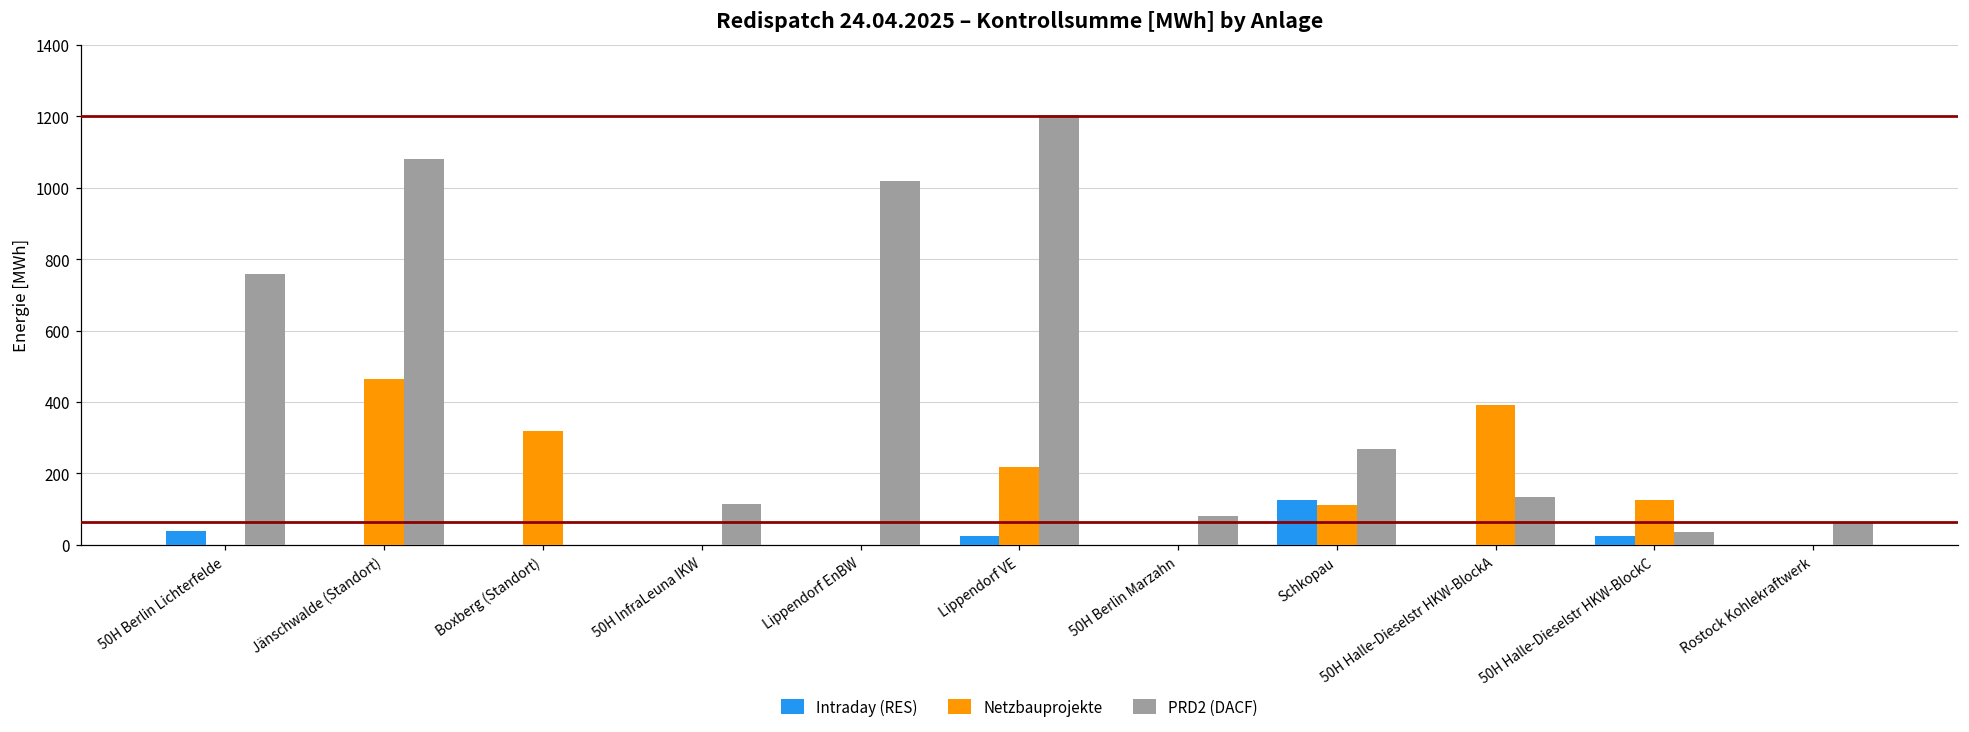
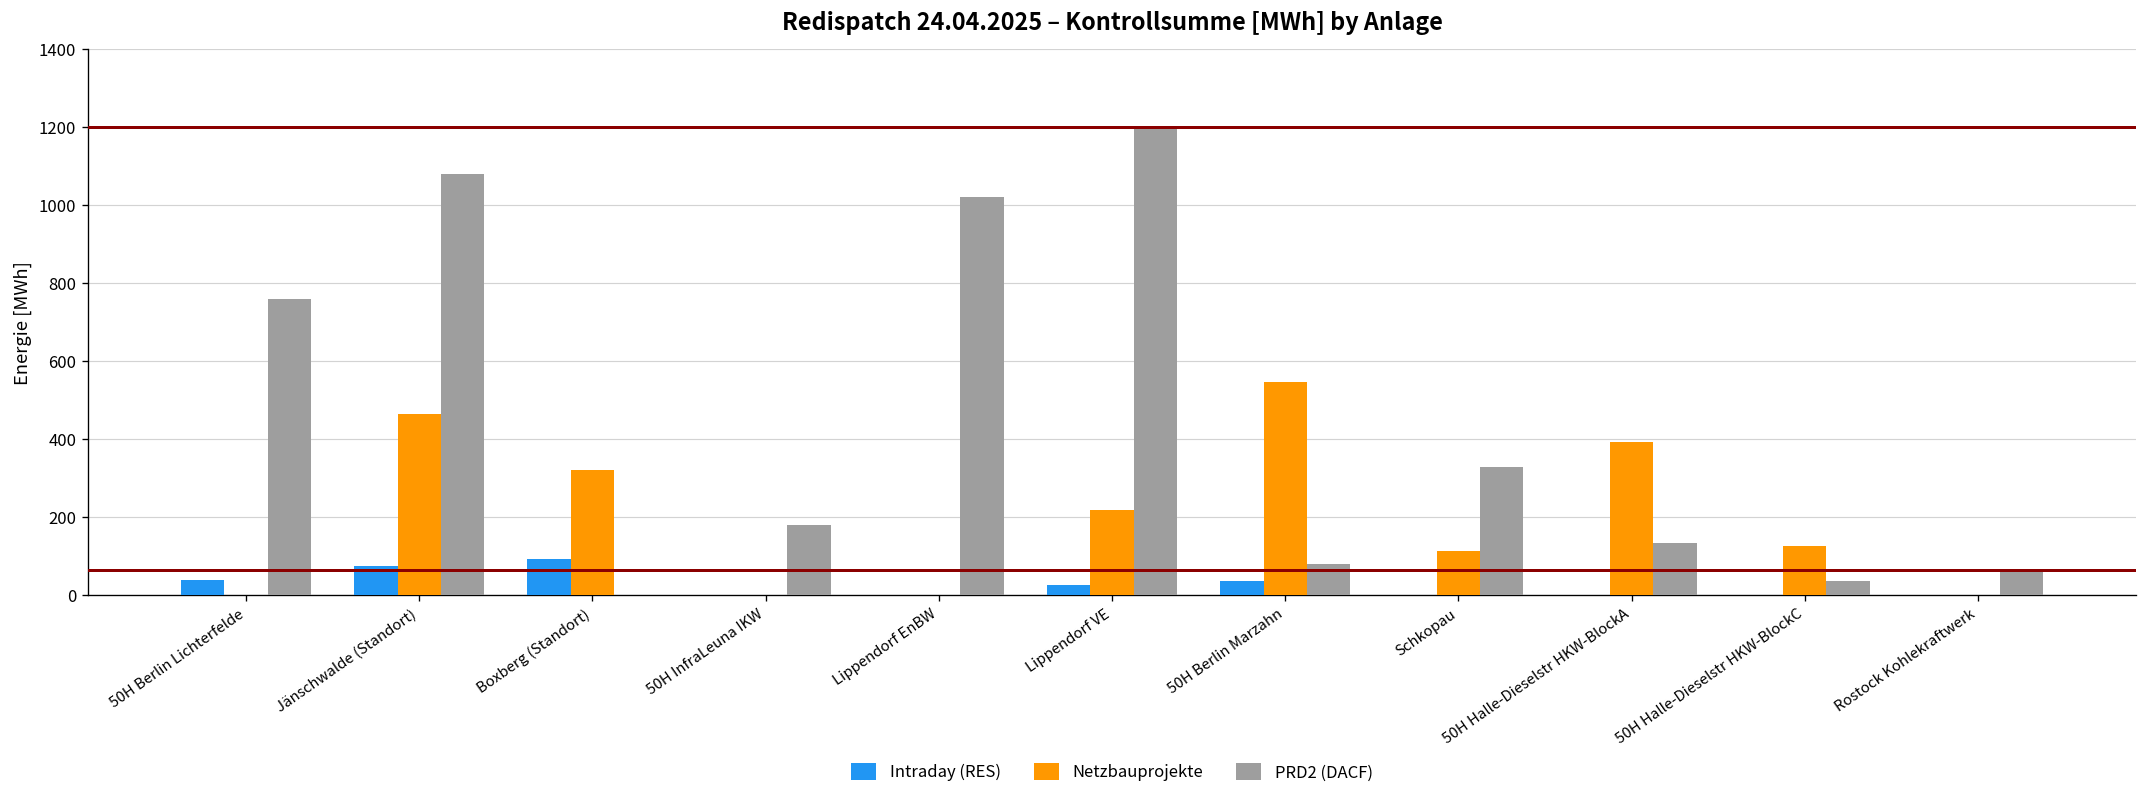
Intraday (RES), Jänschwalde (Standort): 0 -> 70
Intraday (RES), Boxberg (Standort): 0 -> 90
PRD2 (DACF), 50H InfraLeuna IKW: 120 -> 180
Intraday (RES), 50H Berlin Marzahn: 0 -> 40
Netzbauprojekte, 50H Berlin Marzahn: 0 -> 550
Intraday (RES), Schkopau: 130 -> 0
PRD2 (DACF), Schkopau: 270 -> 330
Intraday (RES), 50H Halle-Dieselstr HKW-BlockC: 30 -> 0
